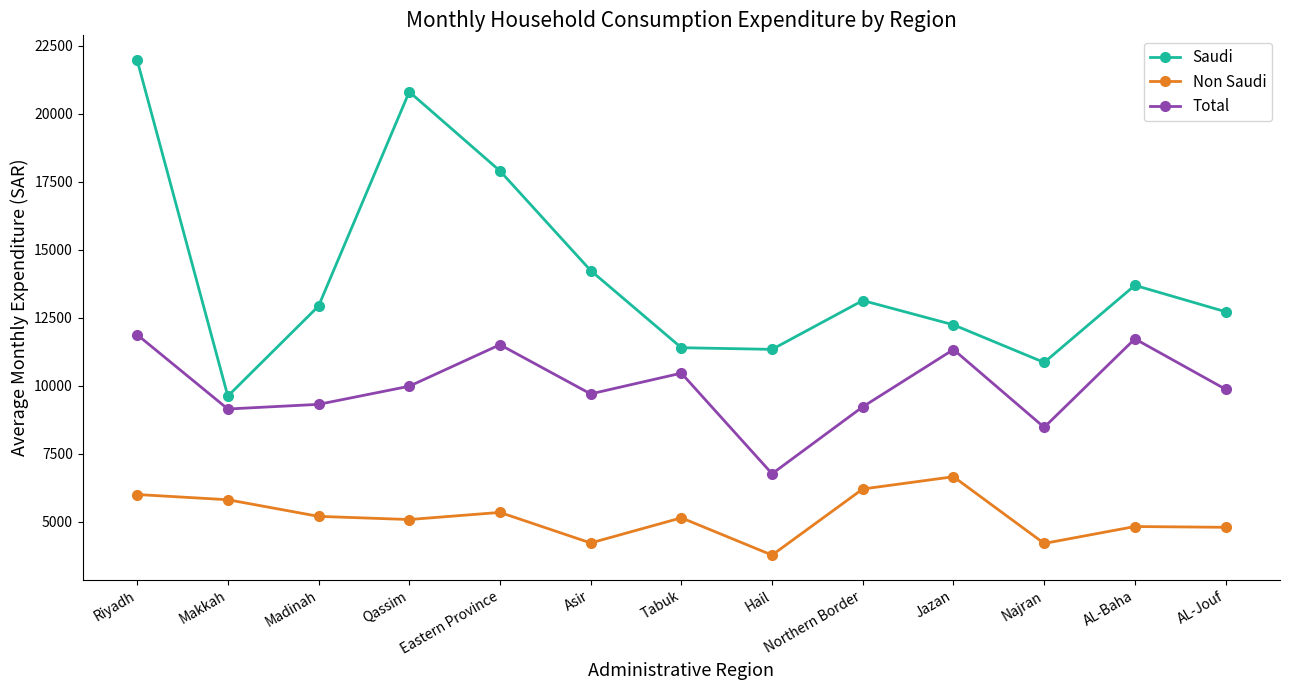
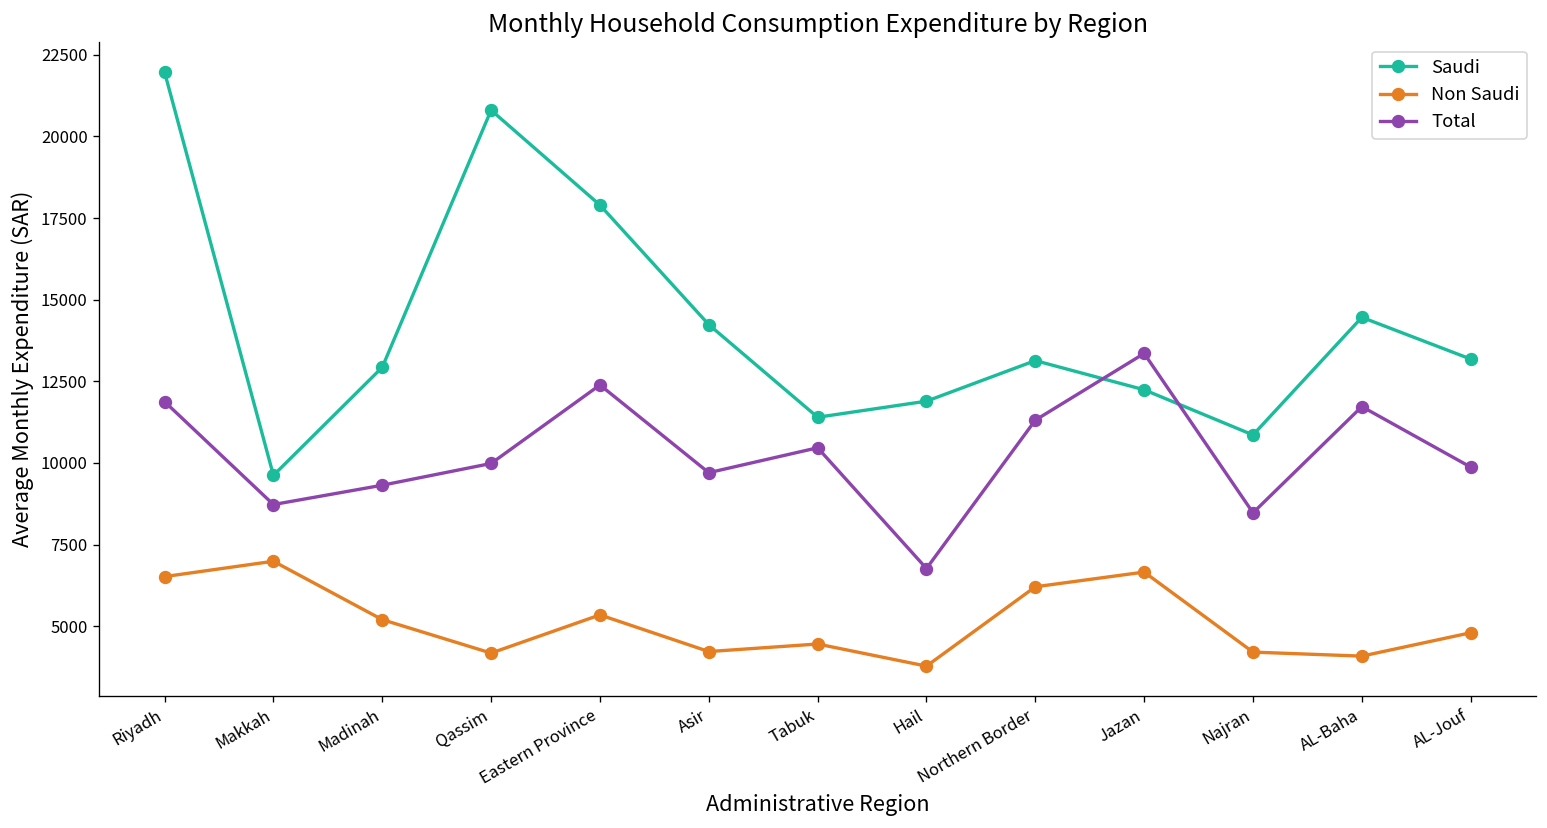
Non Saudi, Riyadh: 6000 -> 6500
Non Saudi, Makkah: 5800 -> 7000
Total, Makkah: 9100 -> 8700
Non Saudi, Qassim: 5100 -> 4200
Total, Eastern Province: 11500 -> 12400
Non Saudi, Tabuk: 5100 -> 4500
Saudi, Hail: 11300 -> 11900
Total, Northern Border: 9200 -> 11300
Total, Jazan: 11300 -> 13400
Saudi, AL-Baha: 13700 -> 14500
Non Saudi, AL-Baha: 4800 -> 4100
Saudi, AL-Jouf: 12700 -> 13200
